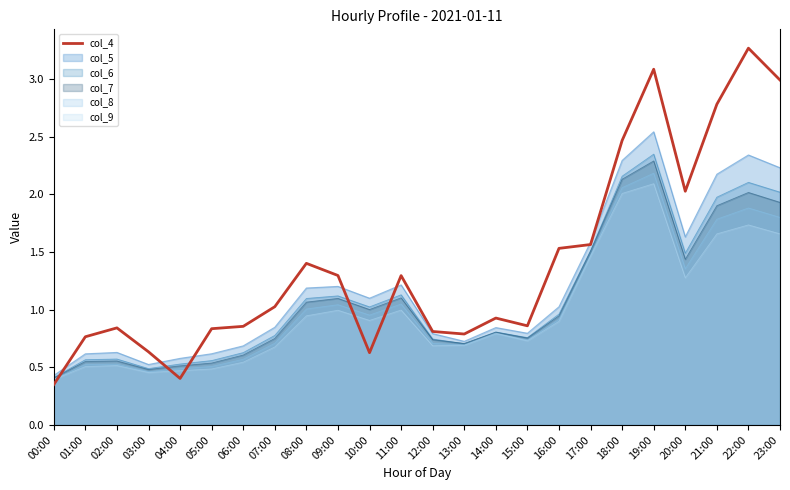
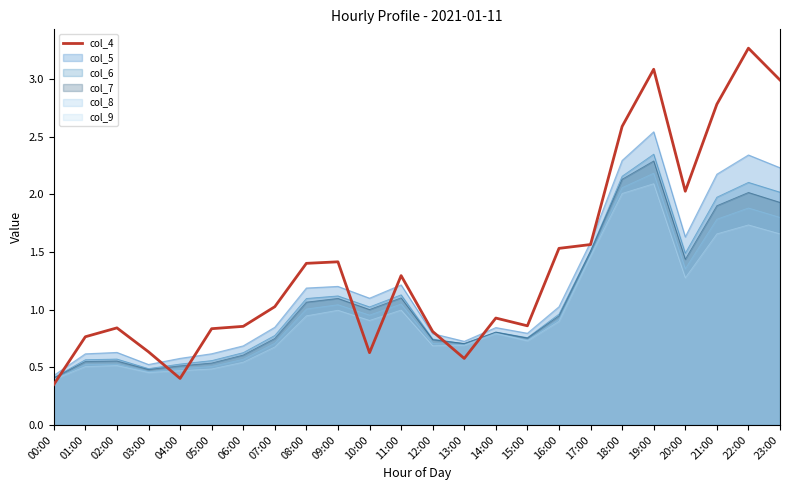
col_4, 09:00: 1.30 -> 1.41
col_4, 13:00: 0.79 -> 0.58
col_4, 18:00: 2.47 -> 2.59
